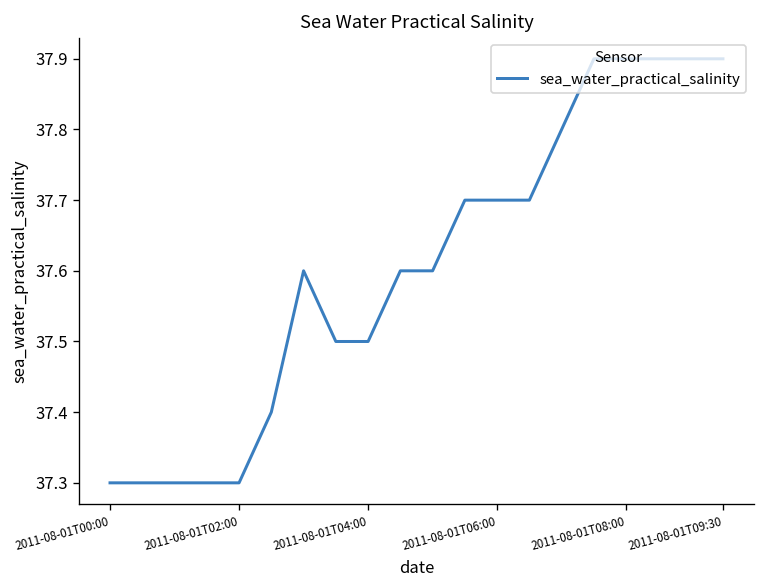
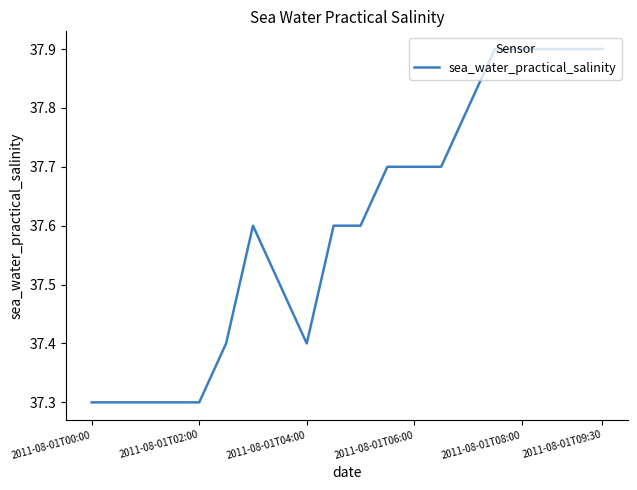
2011-08-01T04:00: 37.5 -> 37.4
